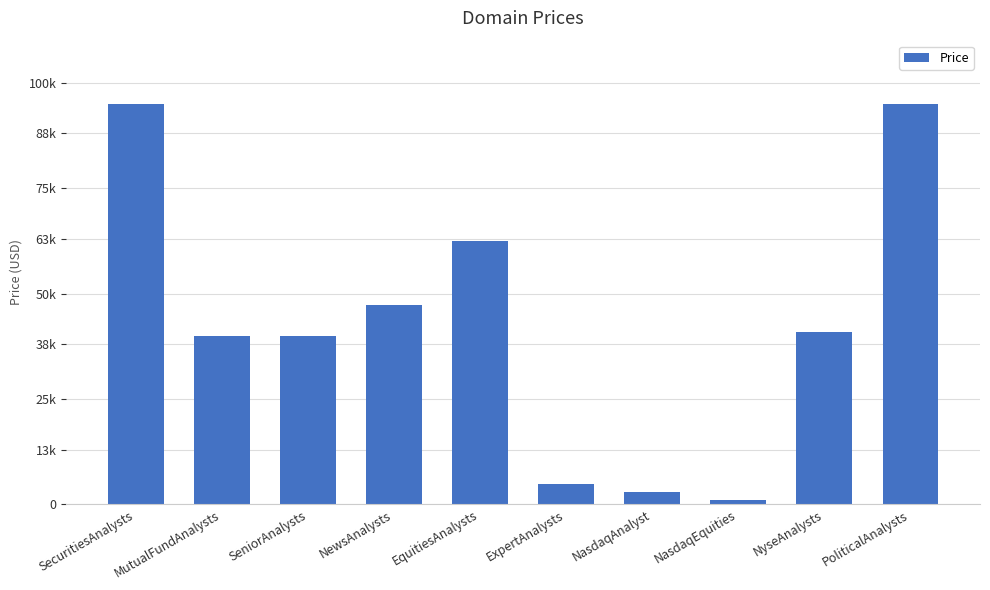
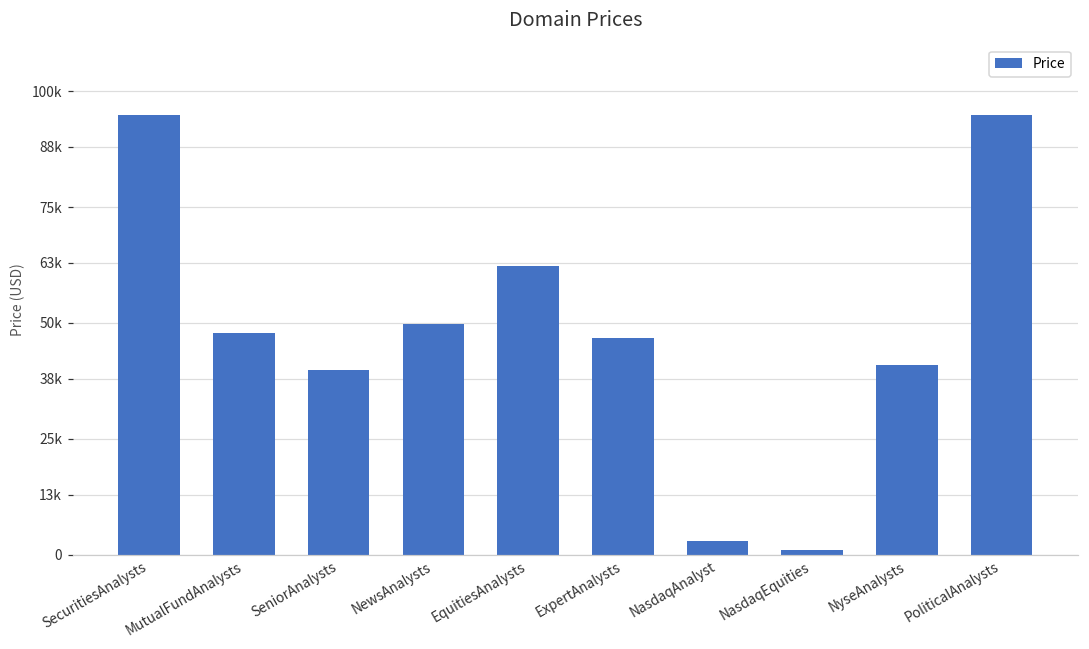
MutualFundAnalysts: 40000 -> 48000
NewsAnalysts: 47000 -> 50000
ExpertAnalysts: 5000 -> 47000
